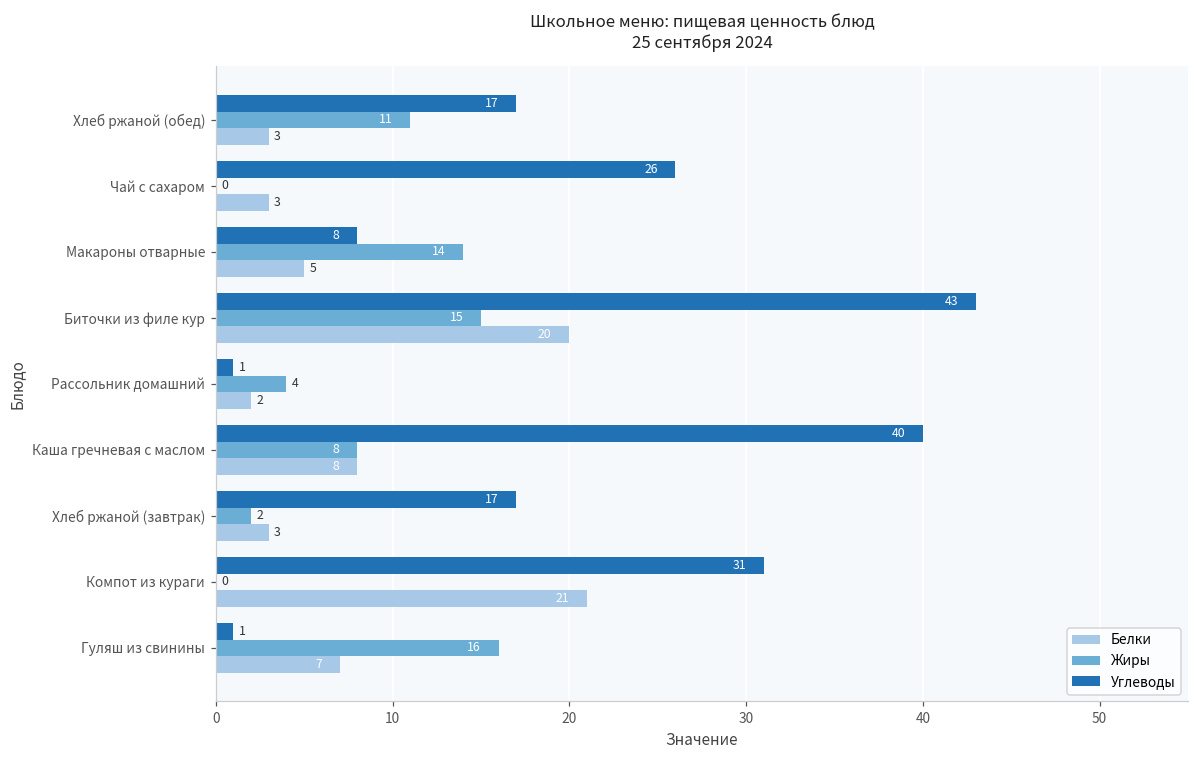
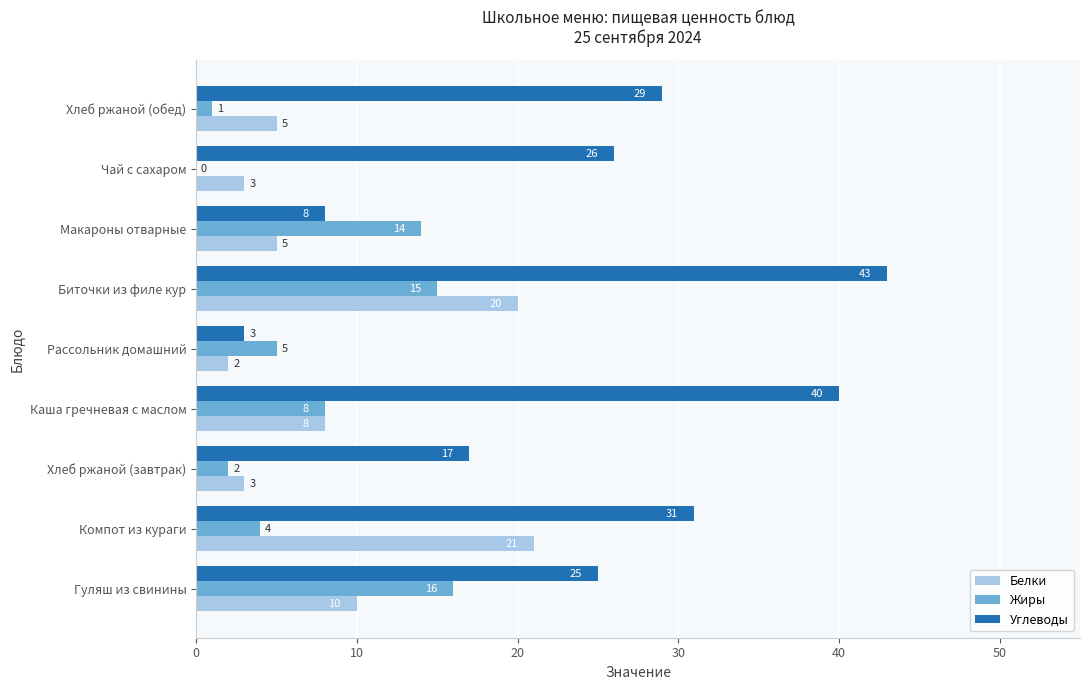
Углеводы, Хлеб ржаной (обед): 17 -> 29
Жиры, Хлеб ржаной (обед): 11 -> 1
Белки, Хлеб ржаной (обед): 3 -> 5
Углеводы, Рассольник домашний: 1 -> 3
Жиры, Рассольник домашний: 4 -> 5
Жиры, Компот из кураги: 0 -> 4
Углеводы, Гуляш из свинины: 1 -> 25
Белки, Гуляш из свинины: 7 -> 10
